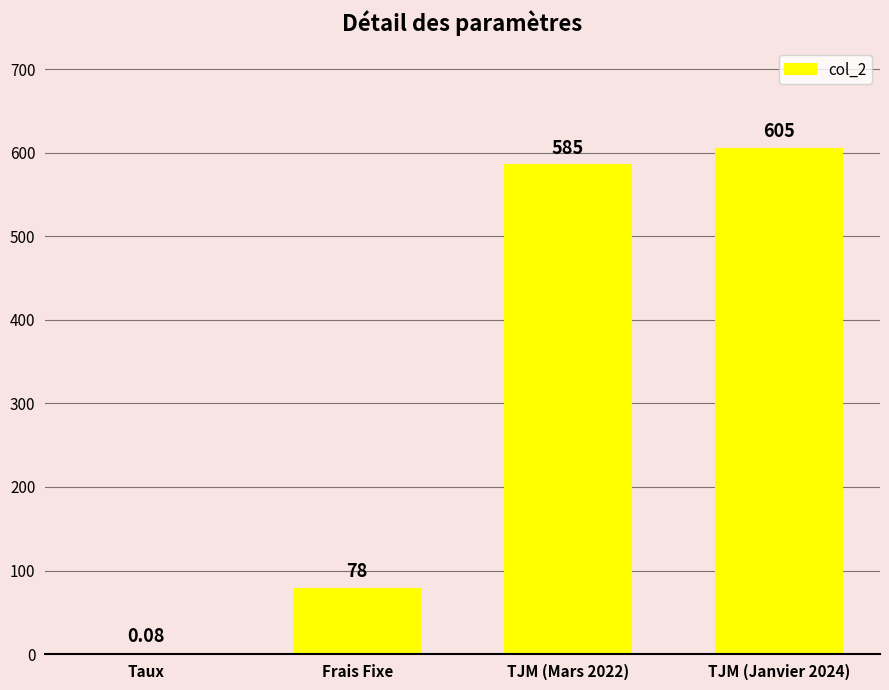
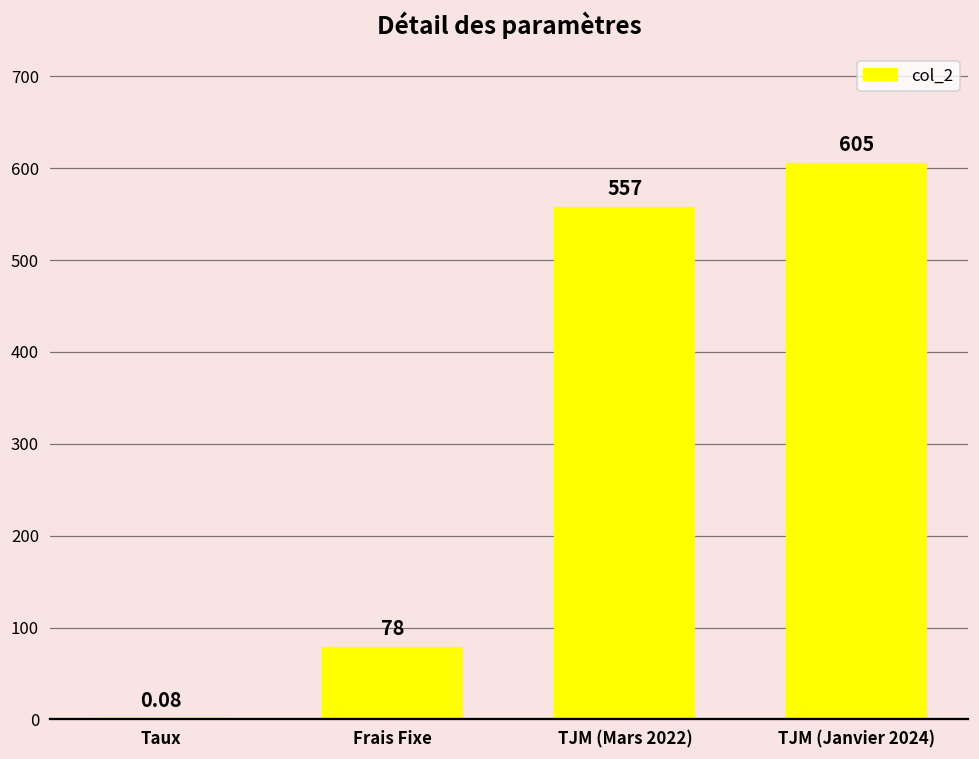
TJM (Mars 2022): 585 -> 557
